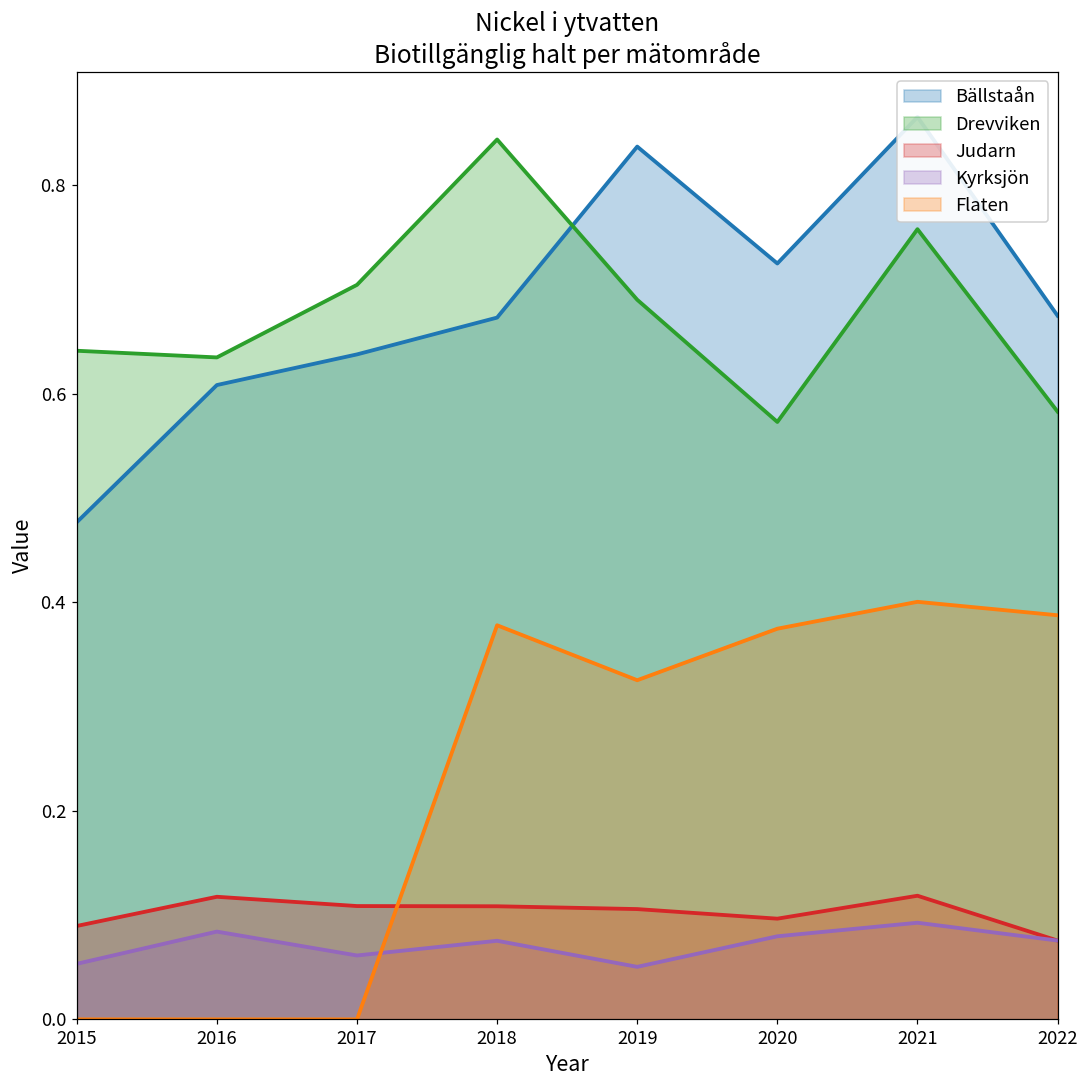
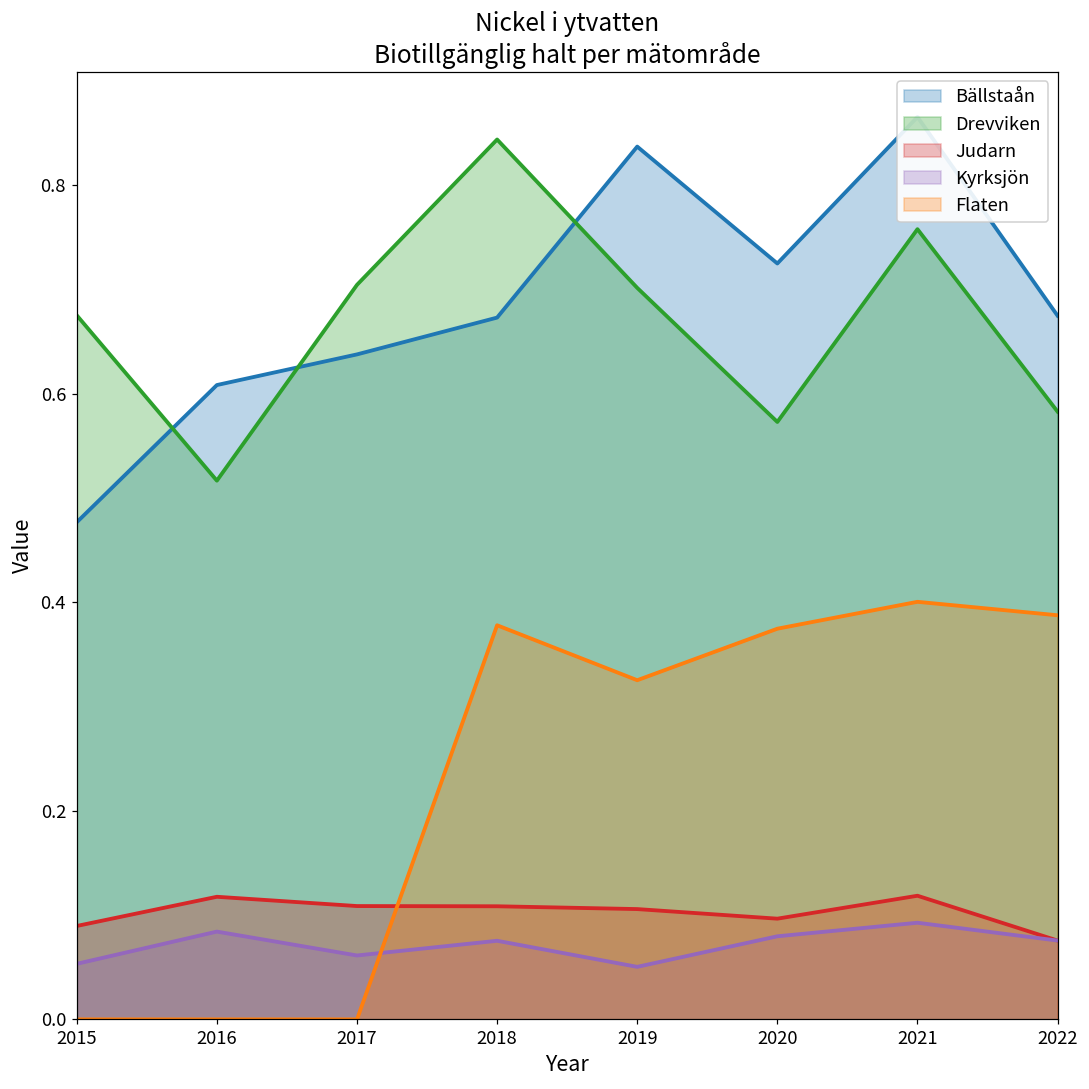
Drevviken, 2015: 0.64 -> 0.68
Drevviken, 2016: 0.63 -> 0.52
Drevviken, 2019: 0.69 -> 0.70
